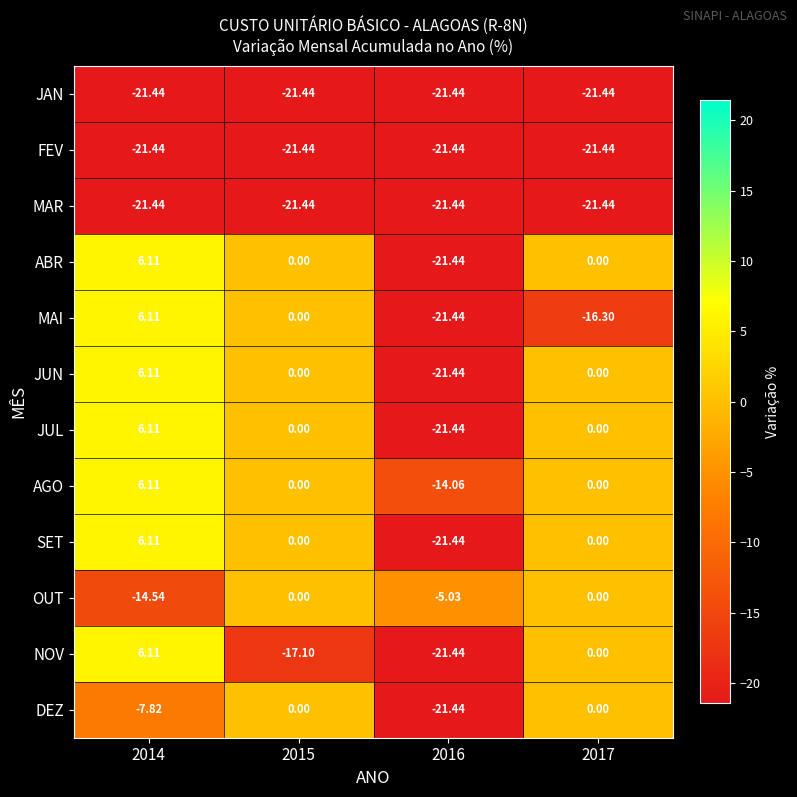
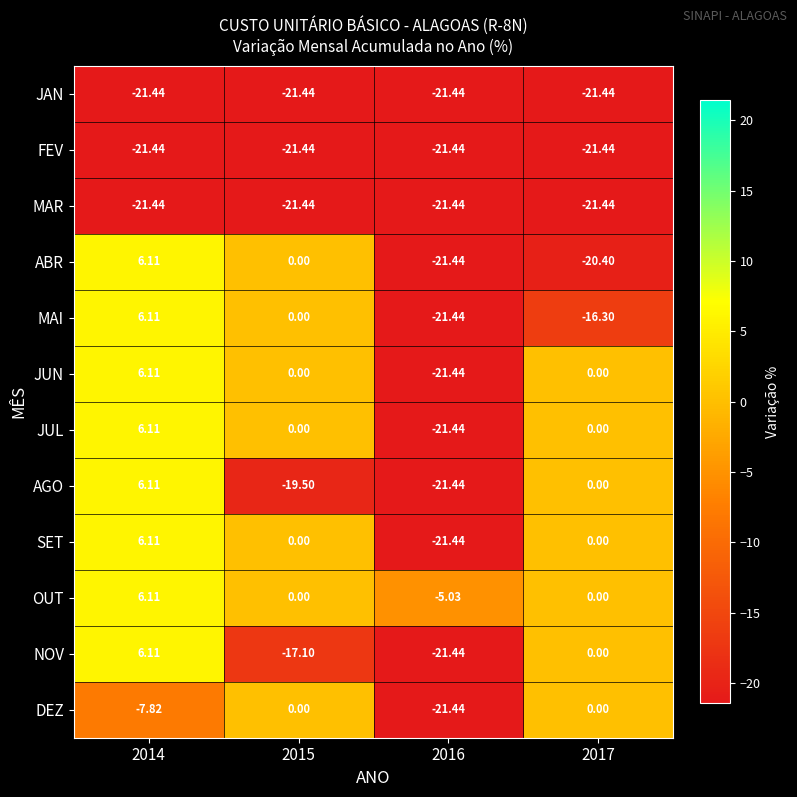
ABR, 2017: 0.00 -> -20.40
AGO, 2015: 0.00 -> -19.50
AGO, 2016: -14.06 -> -21.44
OUT, 2014: -14.54 -> 6.11
